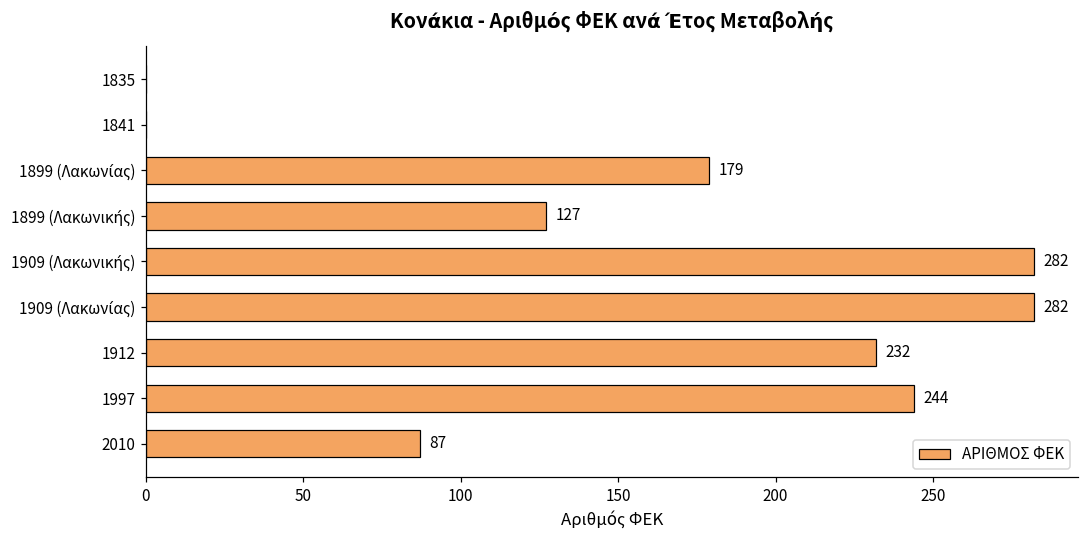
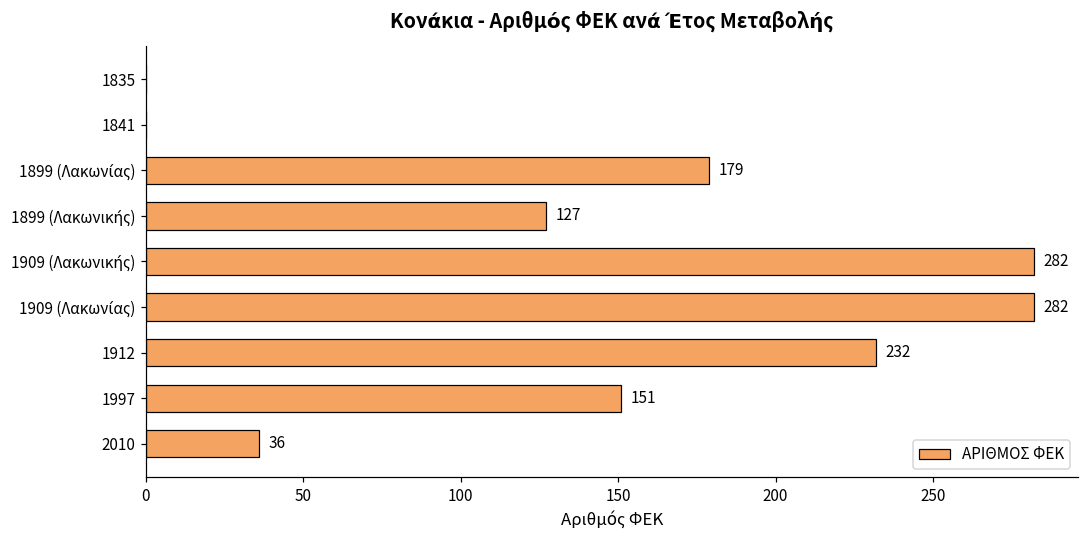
1997: 244 -> 151
2010: 87 -> 36
